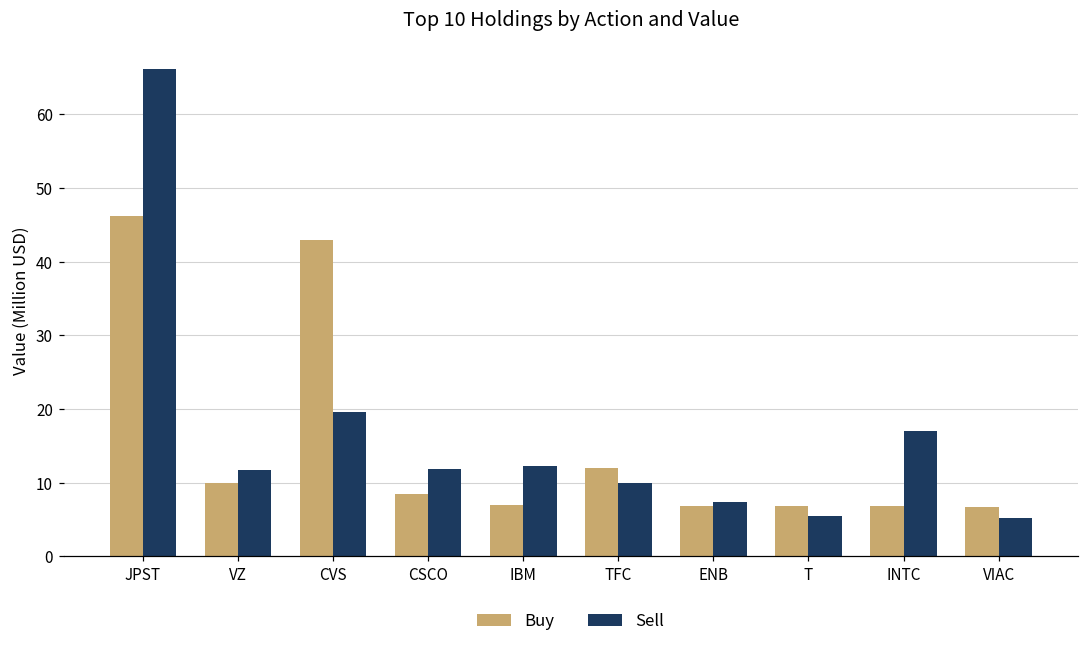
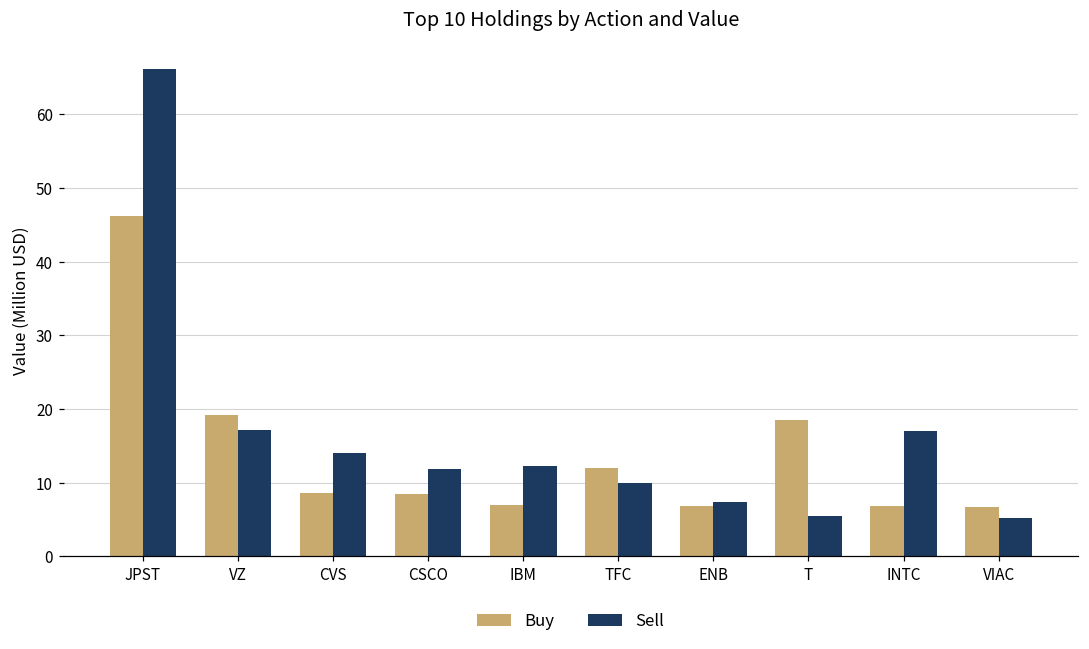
Buy, VZ: 10 -> 19
Sell, VZ: 12 -> 17
Buy, CVS: 43 -> 9
Sell, CVS: 20 -> 14
Buy, T: 7 -> 19
